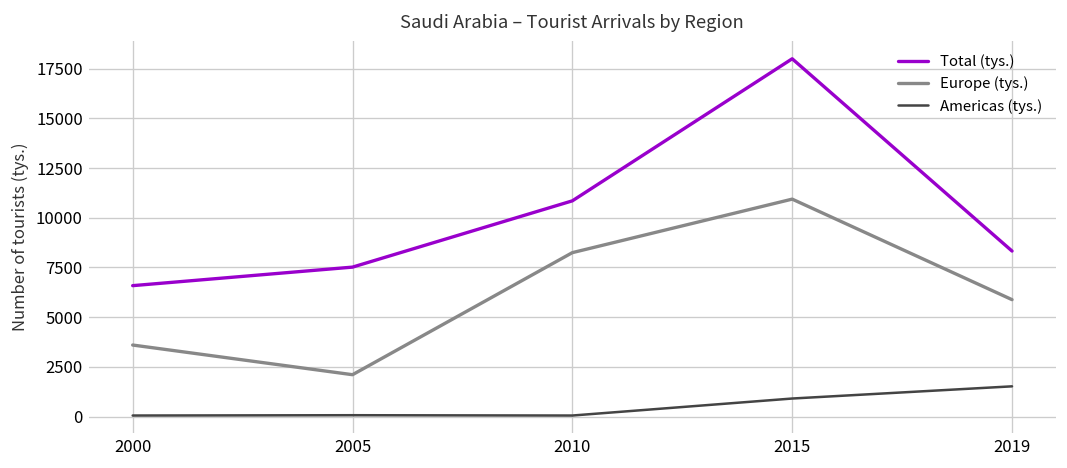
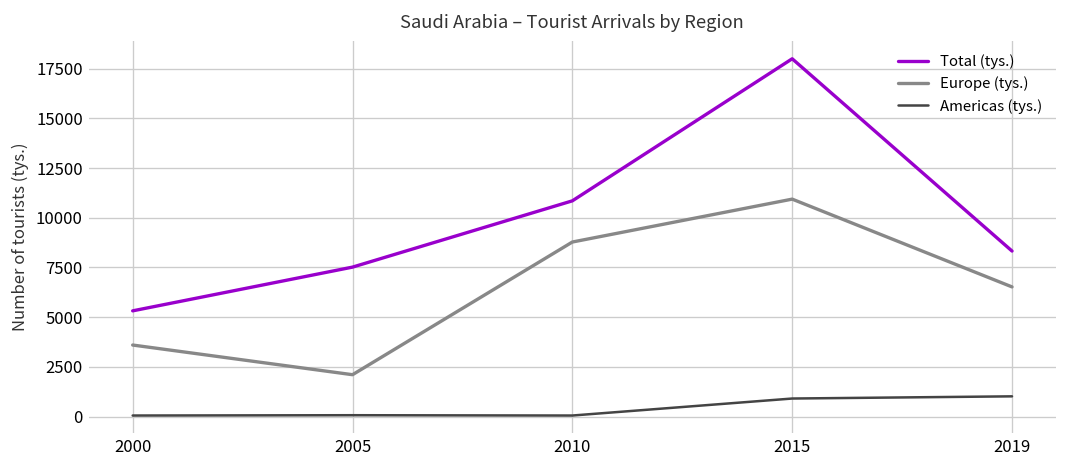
Total (tys.), 2000: 6600 -> 5300
Europe (tys.), 2010: 8200 -> 8800
Europe (tys.), 2019: 5900 -> 6500
Americas (tys.), 2019: 1500 -> 1000
